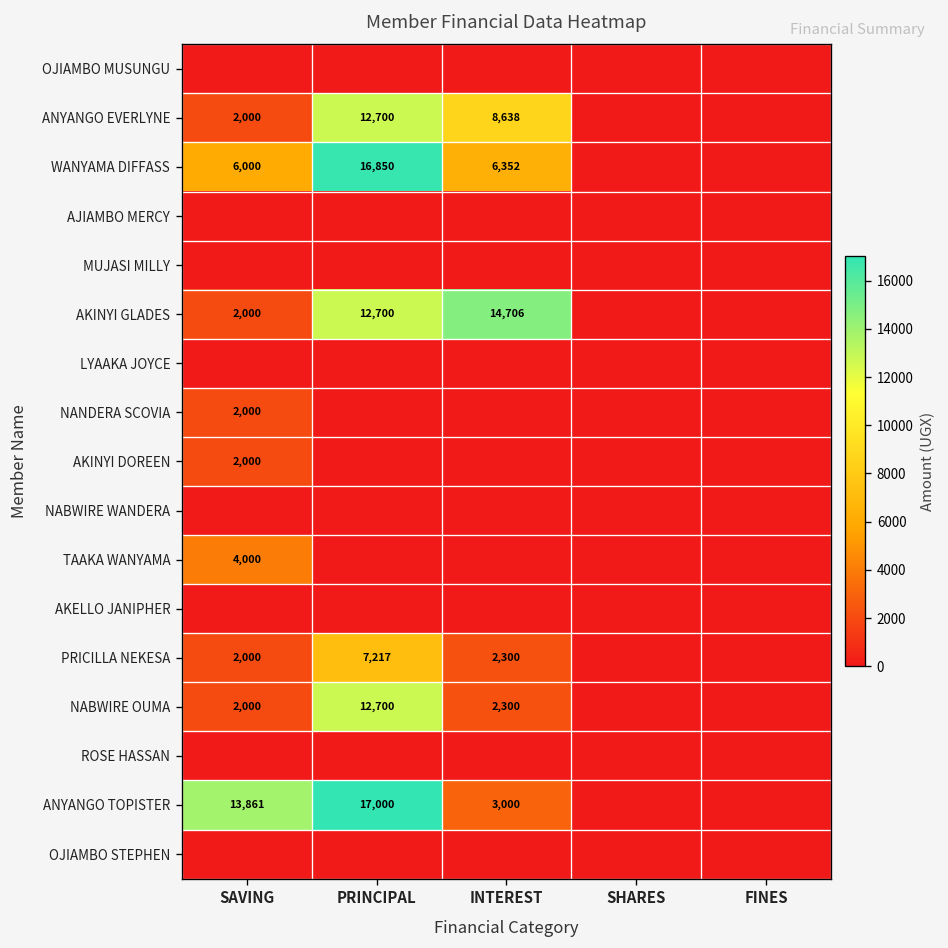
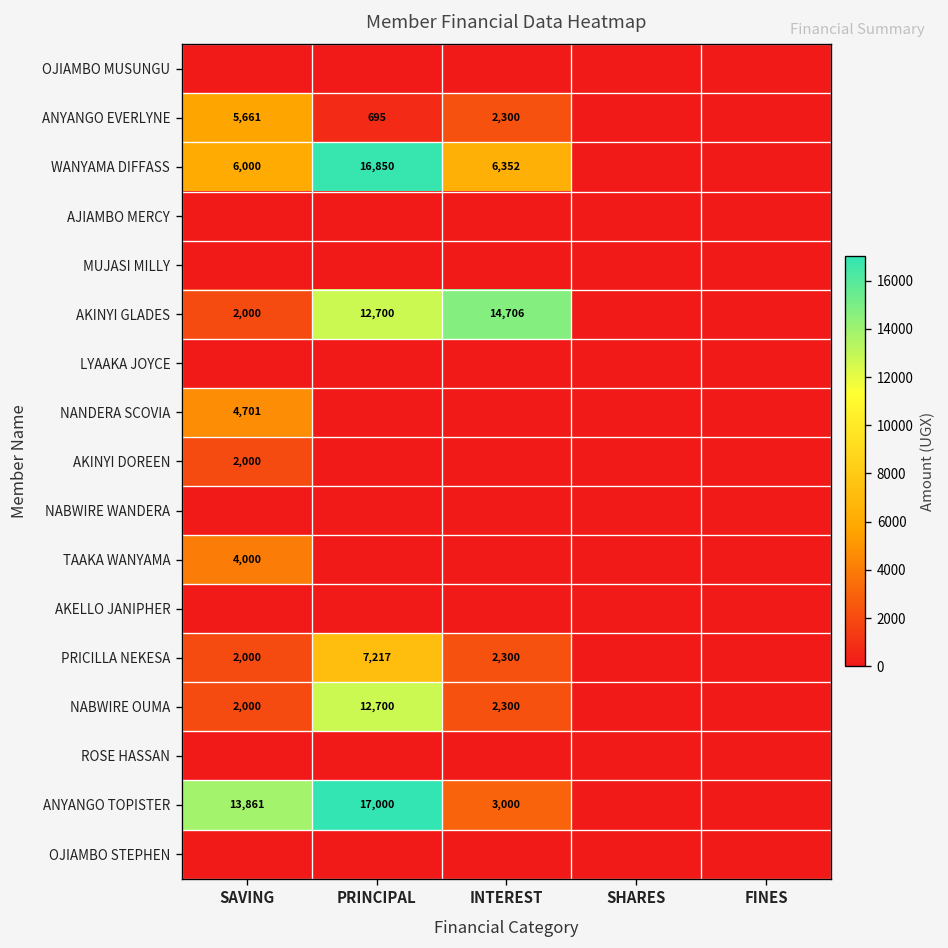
ANYANGO EVERLYNE, SAVING: 2,000 -> 5,661
ANYANGO EVERLYNE, PRINCIPAL: 12,700 -> 695
ANYANGO EVERLYNE, INTEREST: 8,638 -> 2,300
NANDERA SCOVIA, SAVING: 2,000 -> 4,701
